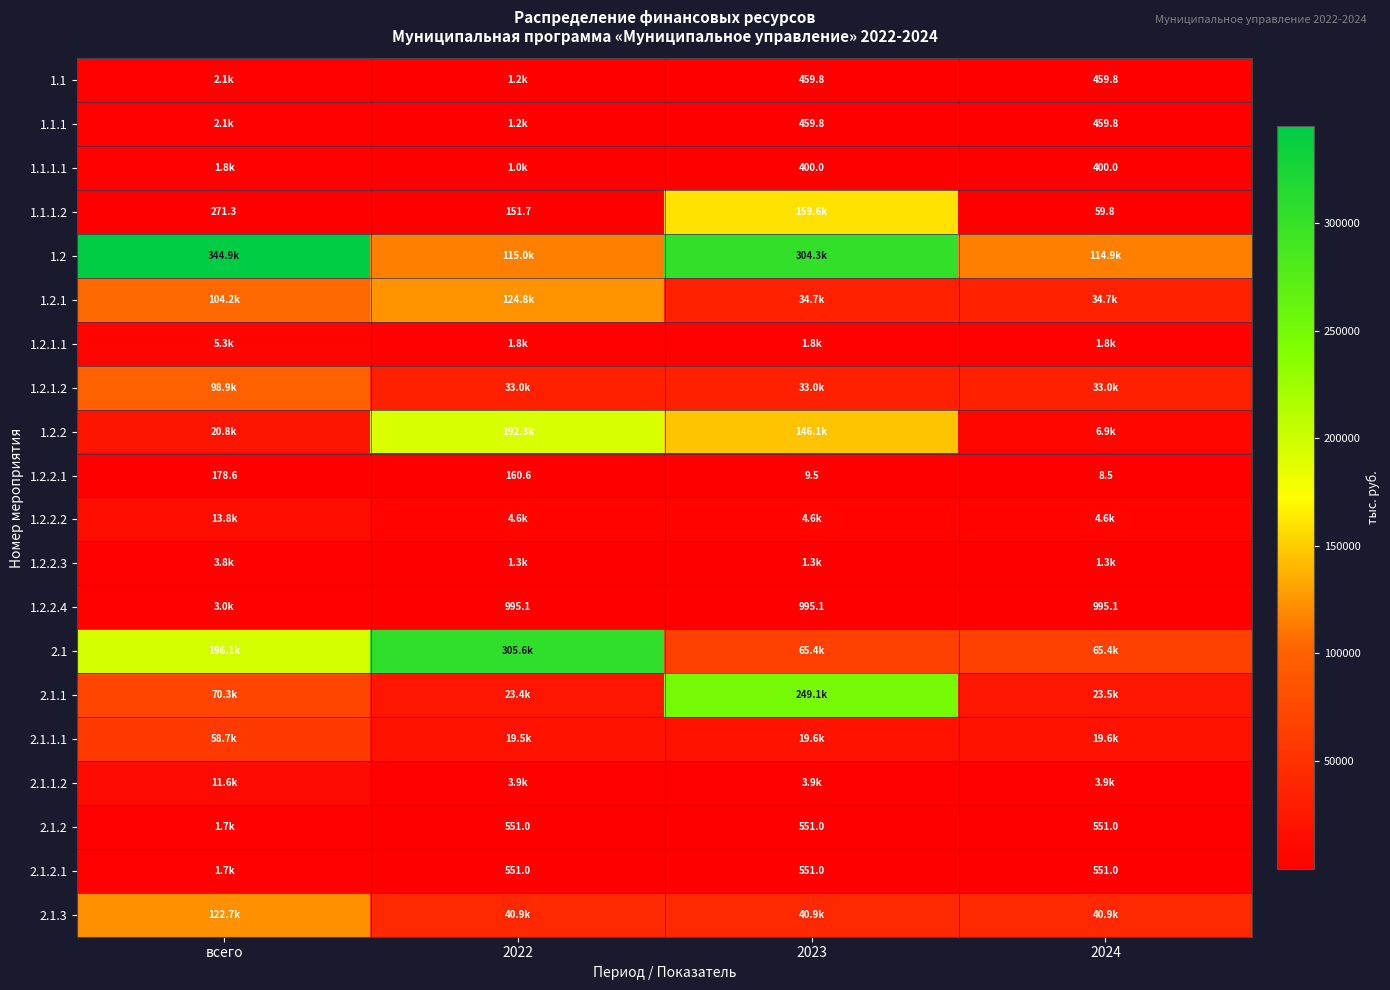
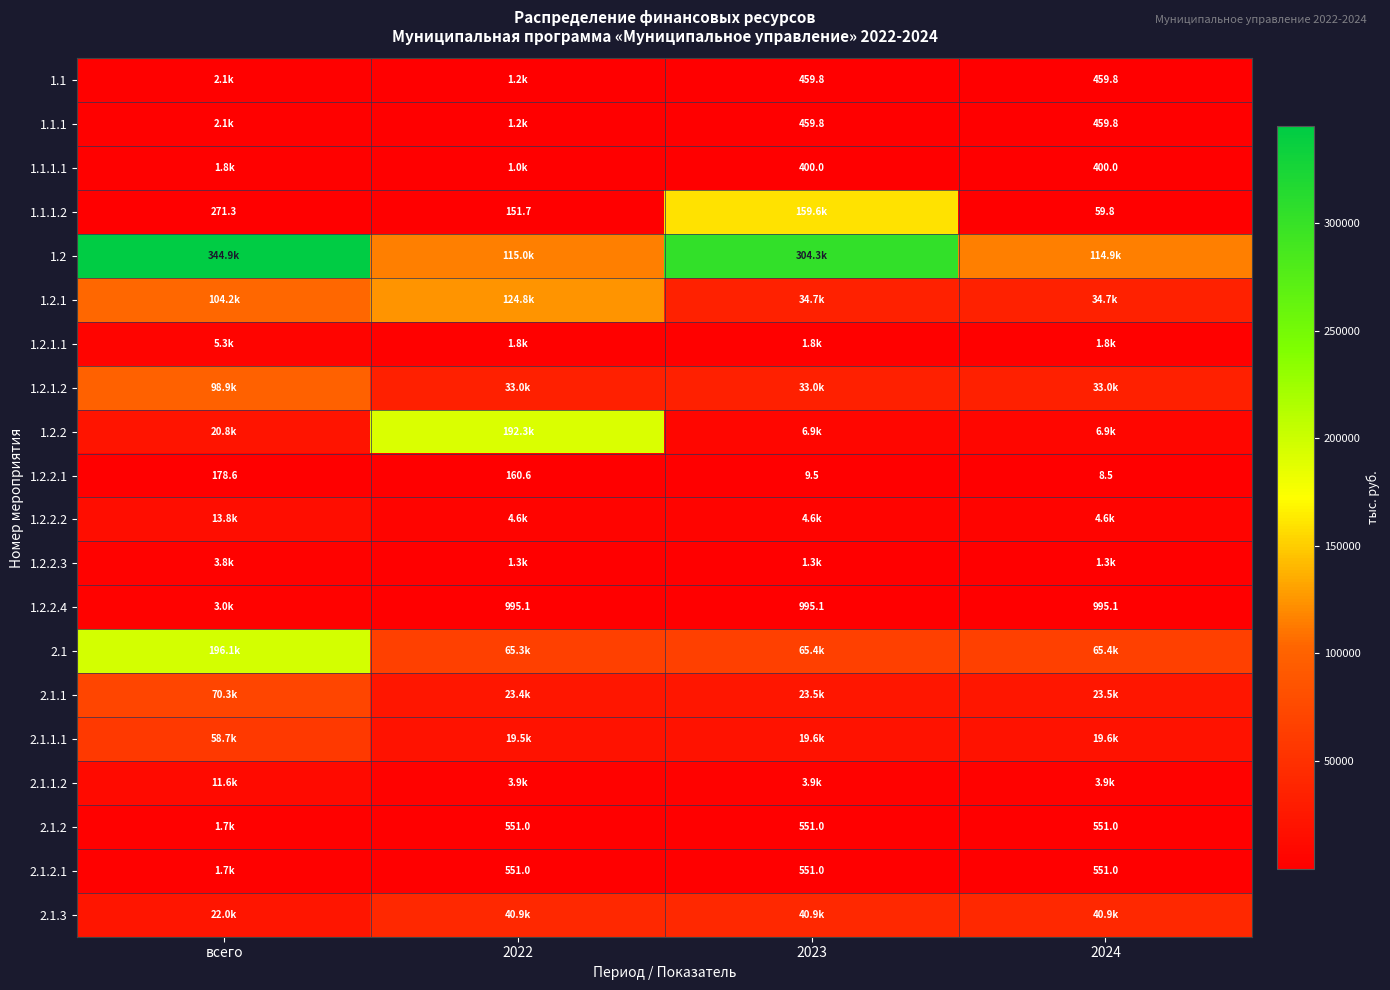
1.2.2, 2023: 146.1k -> 6.9k
2.1, 2022: 305.6k -> 65.3k
2.1.1, 2023: 249.1k -> 23.5k
2.1.3, всего: 122.7k -> 22.0k
